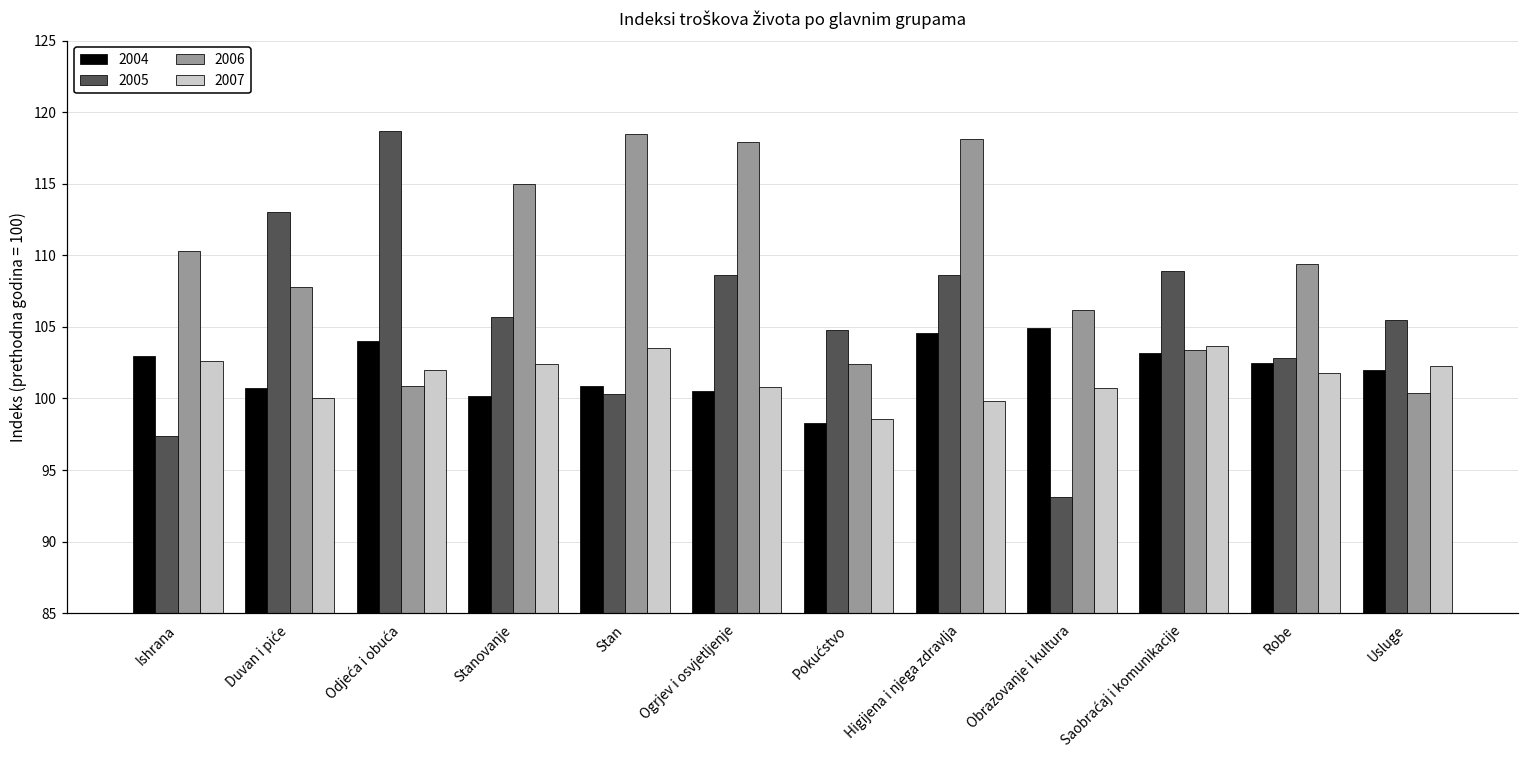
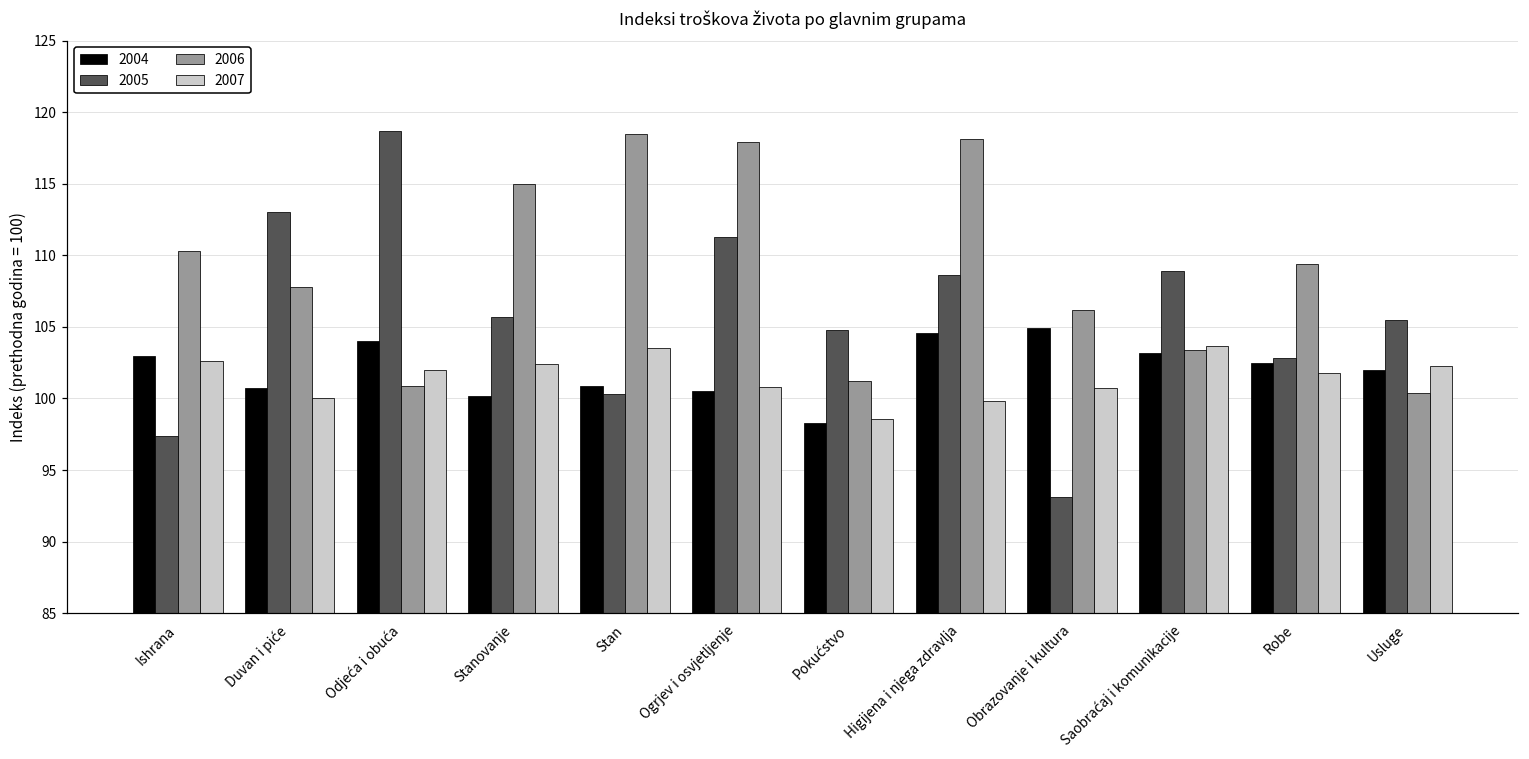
2005, Ogrjev i osvjetljenje: 108.6 -> 111.3
2006, Pokućstvo: 102.4 -> 101.2
